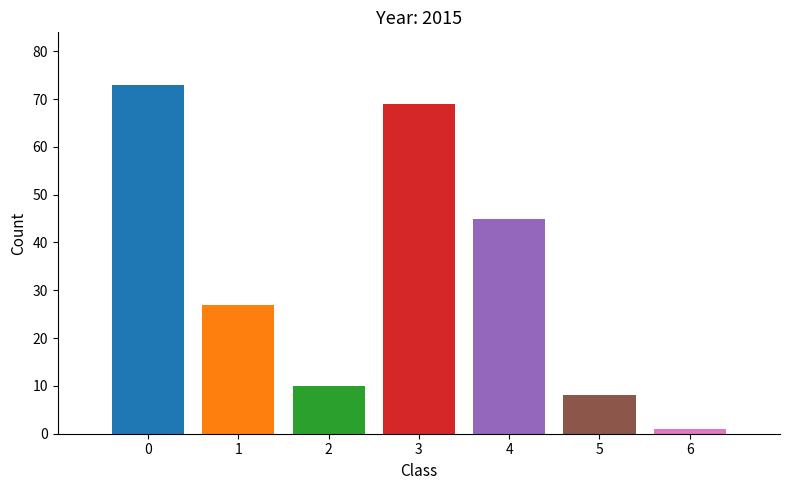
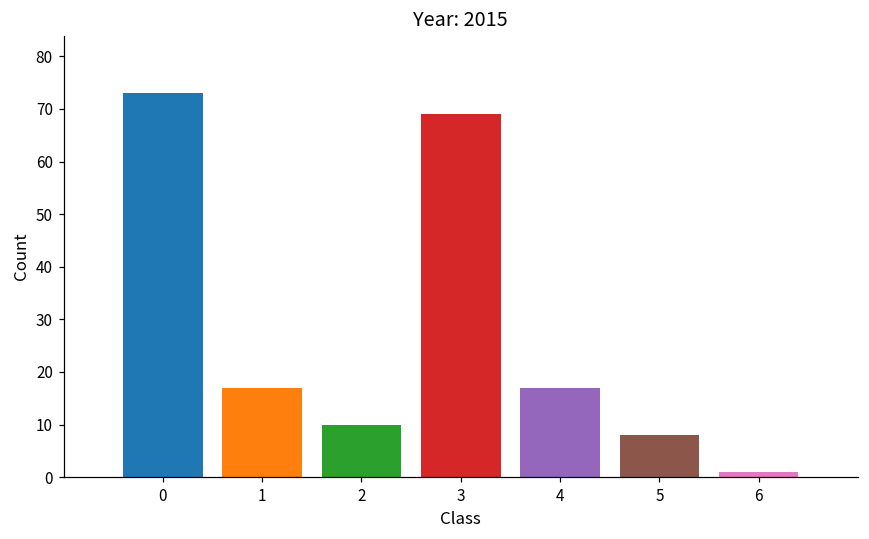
1: 27 -> 17
4: 45 -> 17
